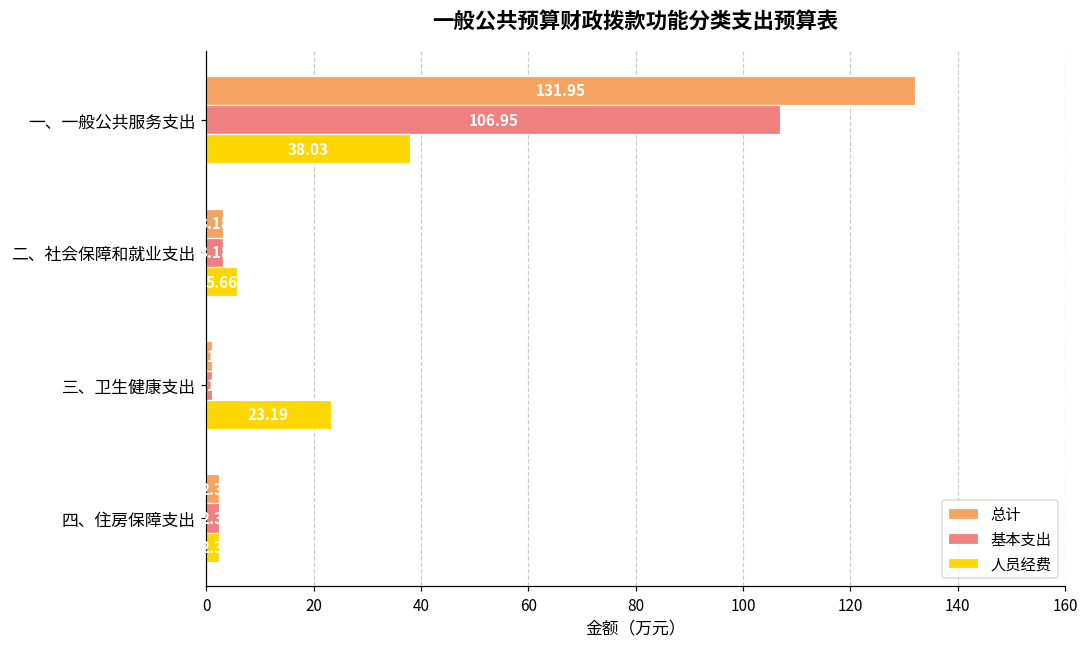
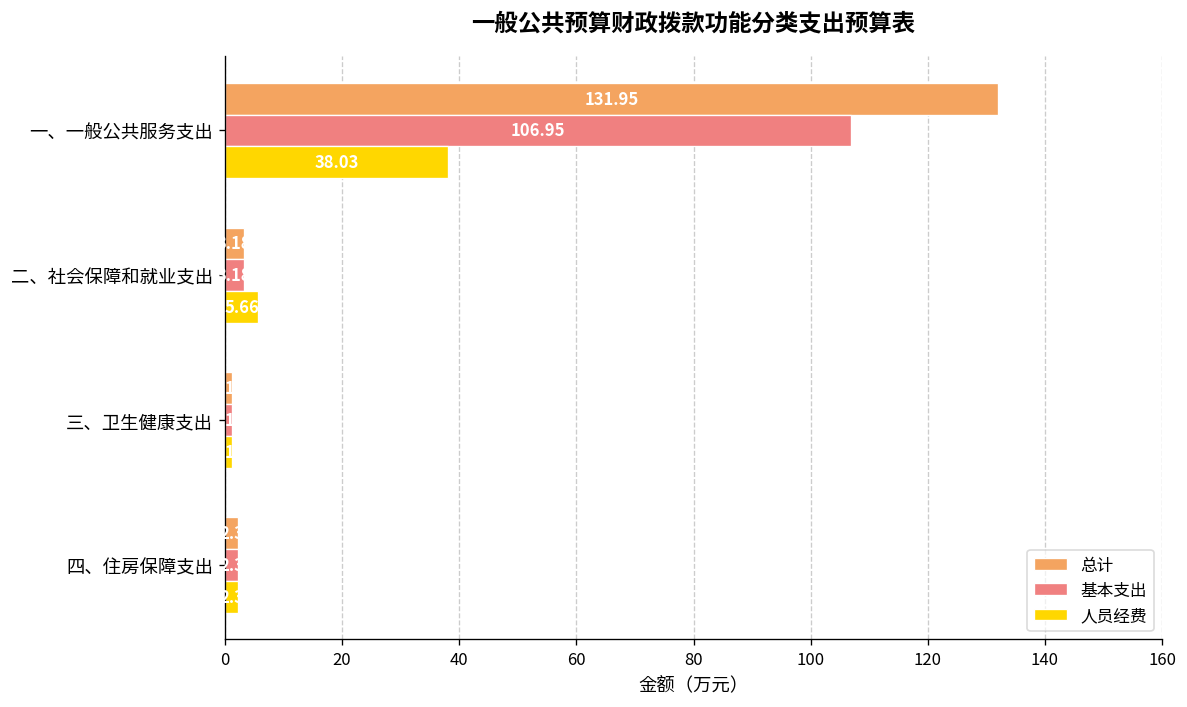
人员经费, 三、卫生健康支出: 23 -> 1
